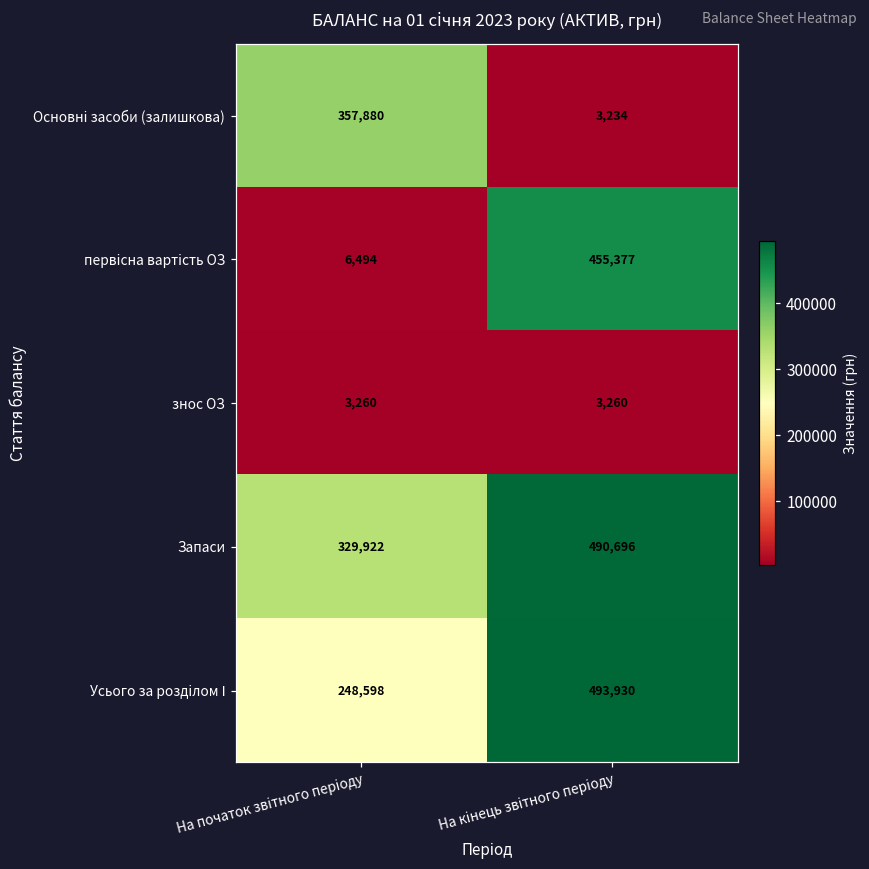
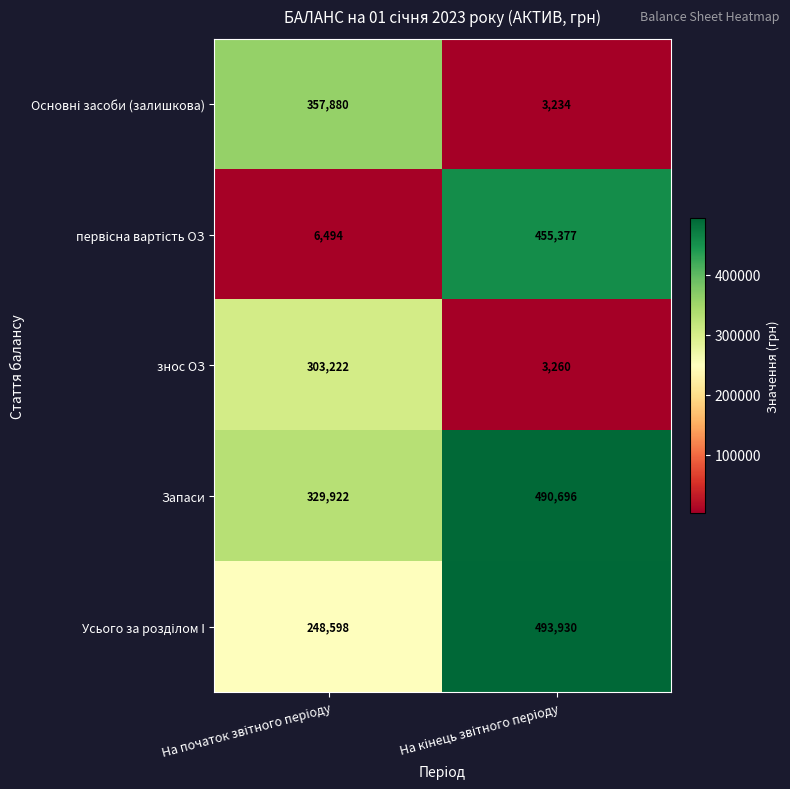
знос ОЗ, На початок звітного періоду: 3,260 -> 303,222
